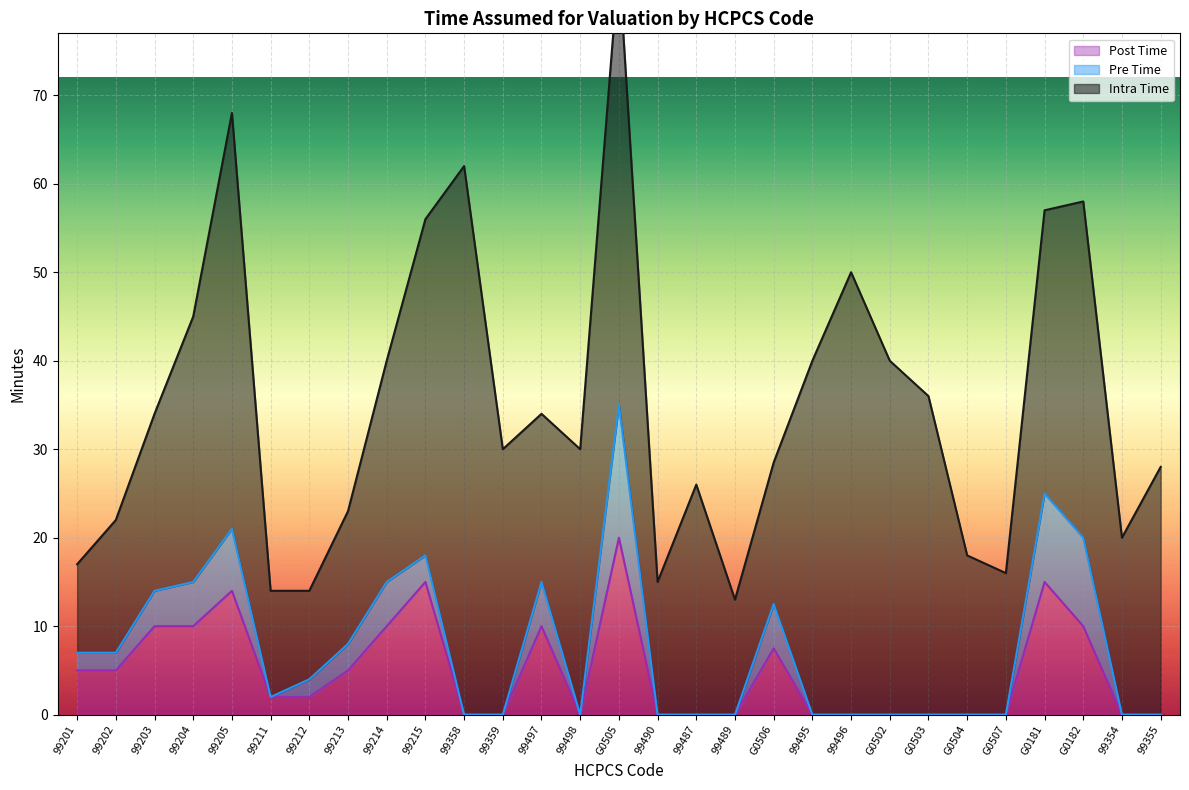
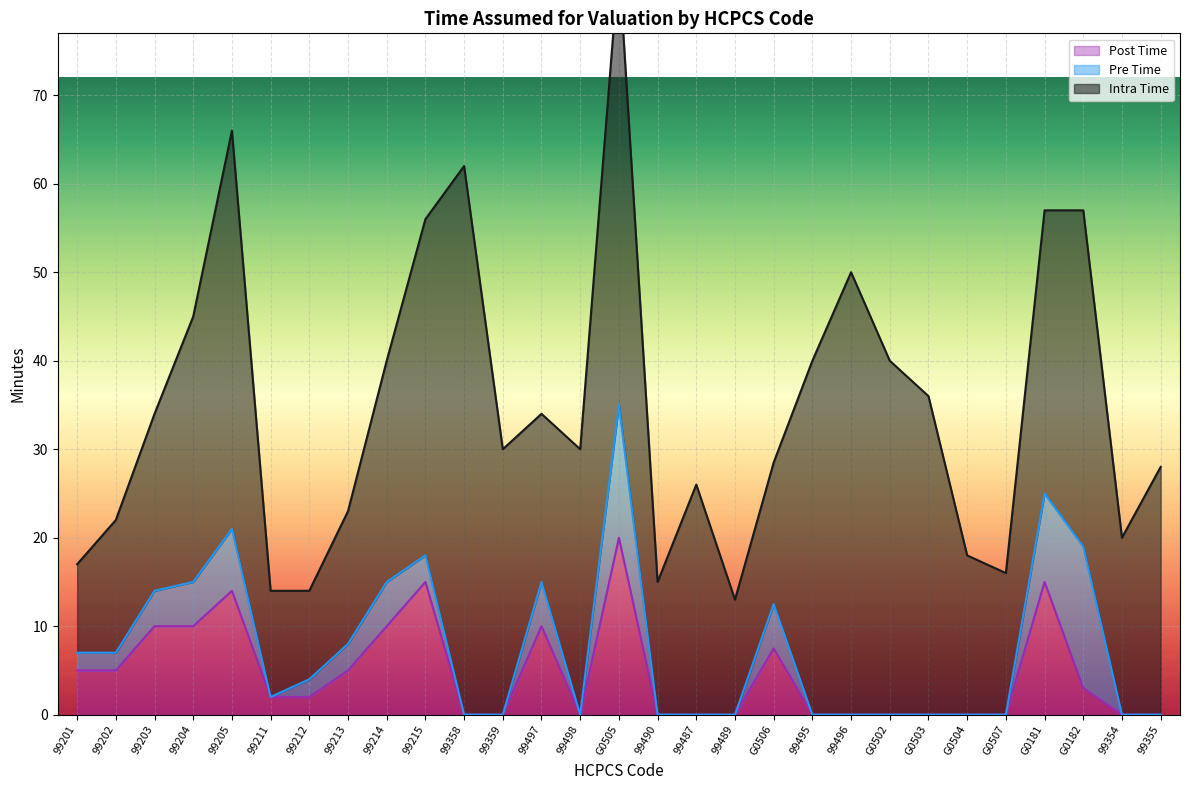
Intra Time, 99205: 47 -> 45
Post Time, G0182: 10 -> 3
Pre Time, G0182: 10 -> 16
